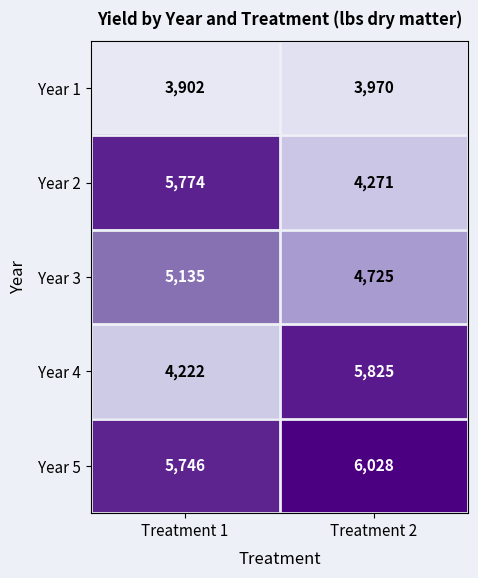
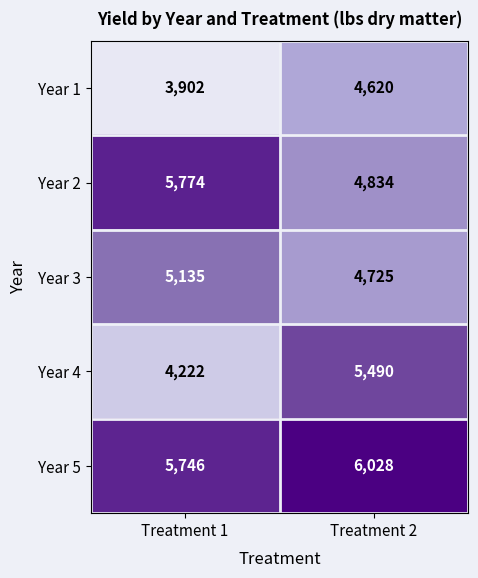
Year 1, Treatment 2: 3,970 -> 4,620
Year 2, Treatment 2: 4,271 -> 4,834
Year 4, Treatment 2: 5,825 -> 5,490
